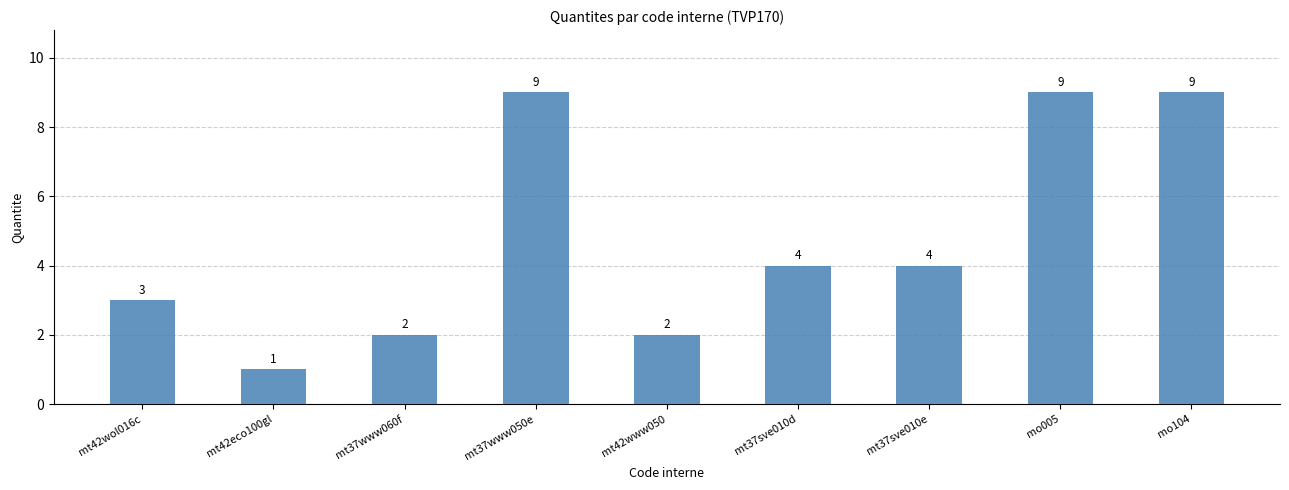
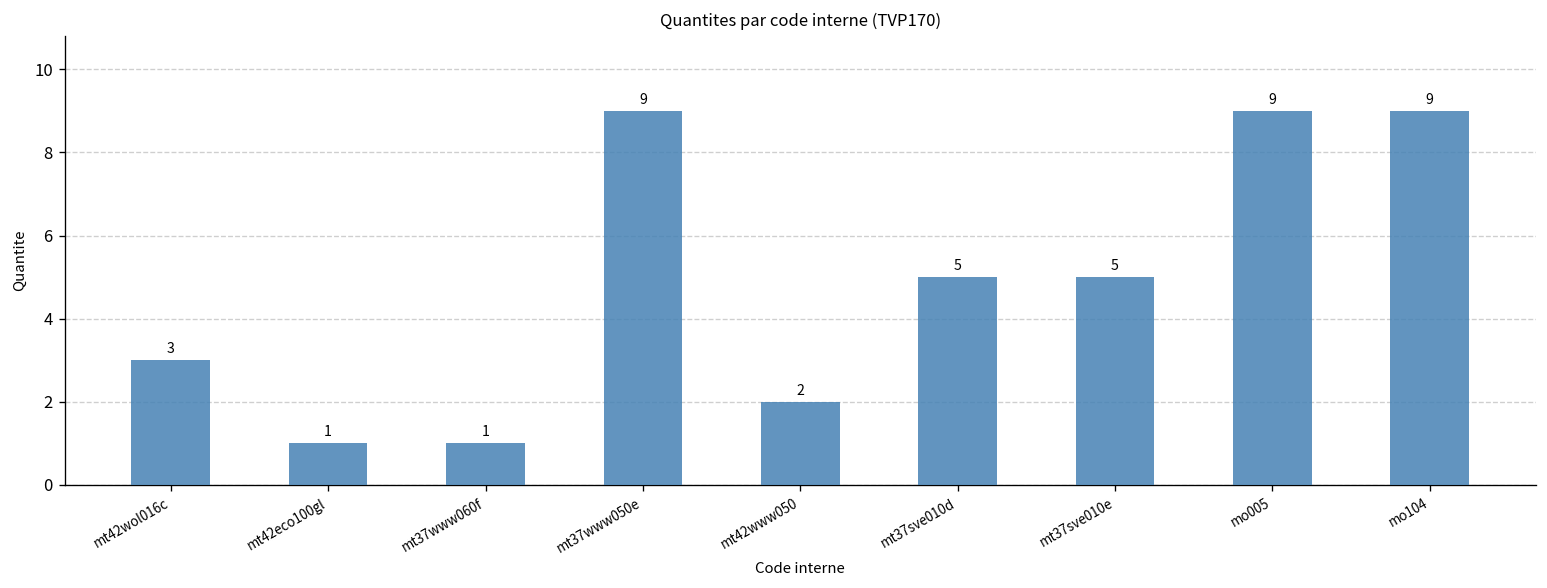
mt37www060f: 2 -> 1
mt37sve010d: 4 -> 5
mt37sve010e: 4 -> 5
